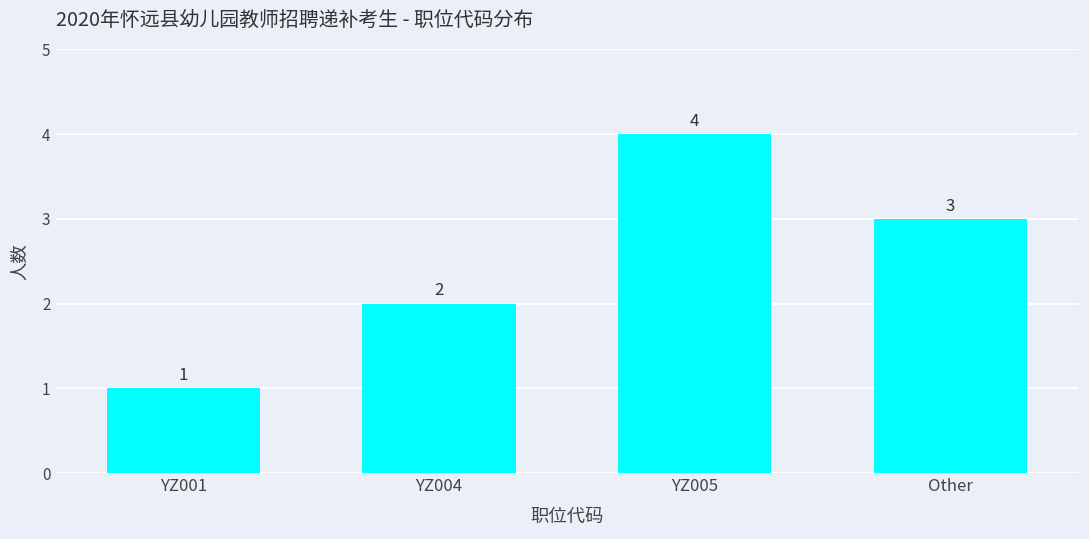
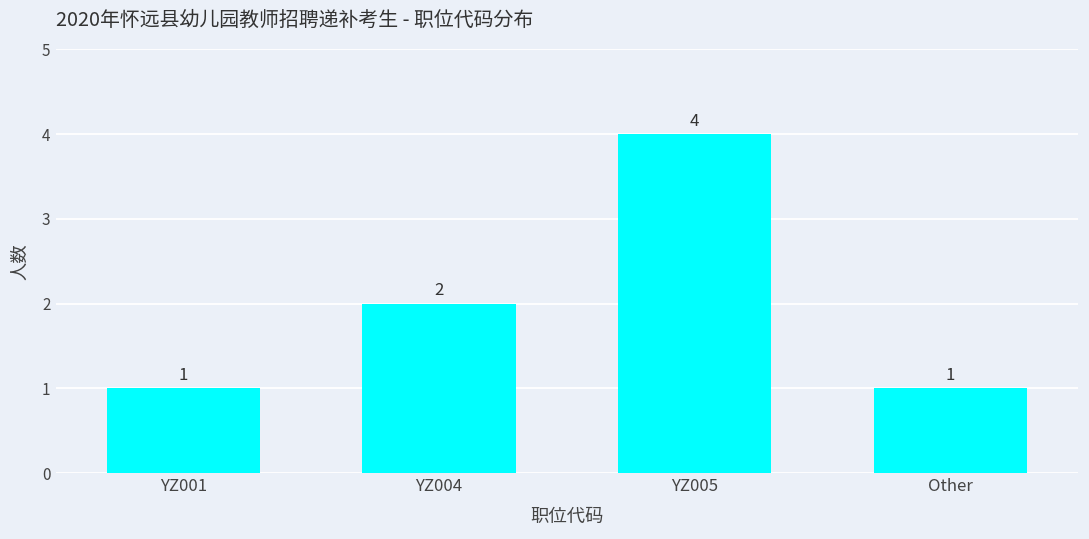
Other: 3 -> 1
